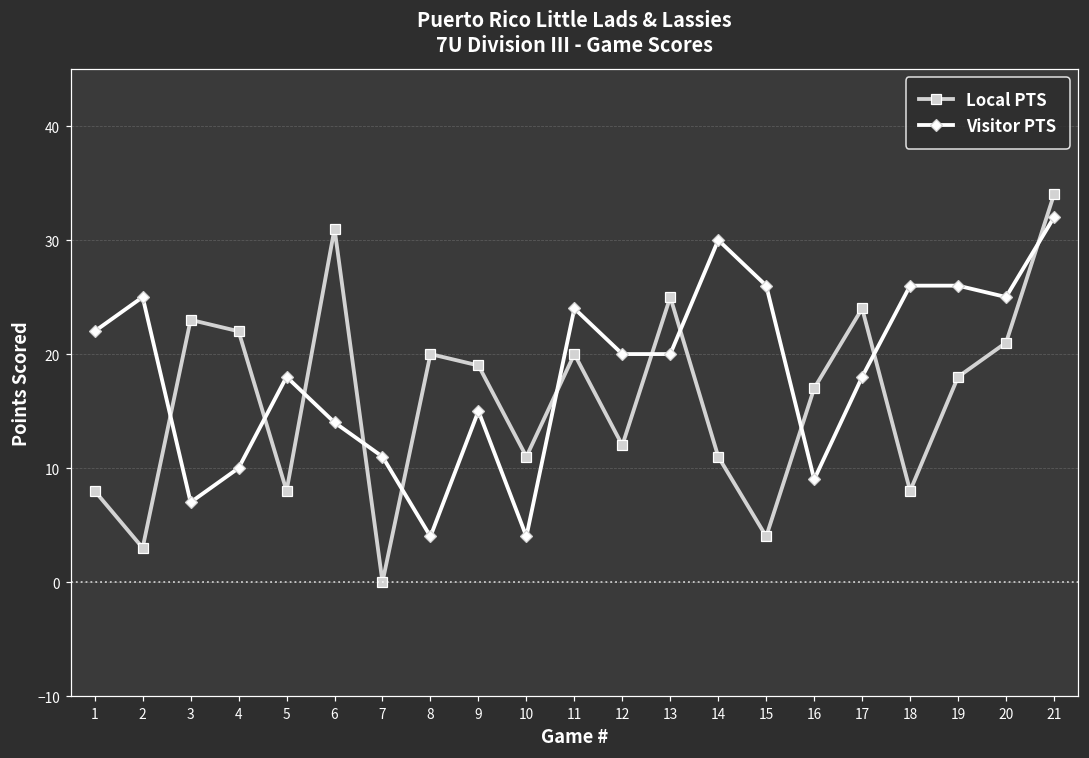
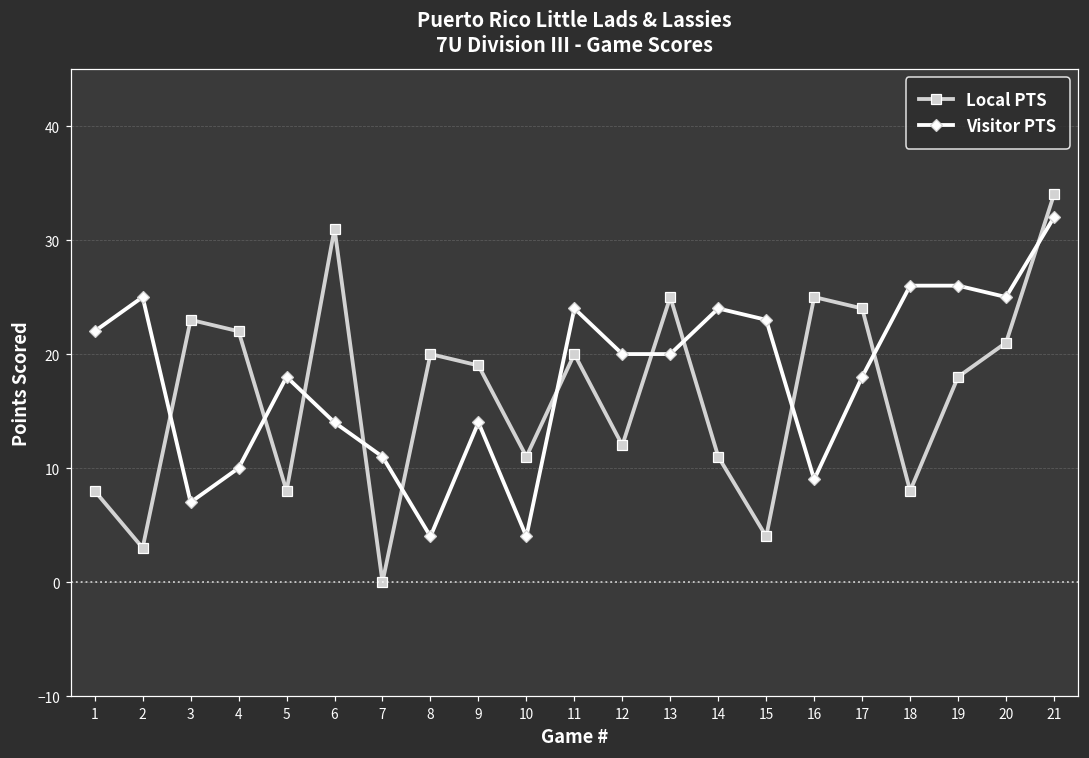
Visitor PTS, 9: 15 -> 14
Visitor PTS, 14: 30 -> 24
Visitor PTS, 15: 26 -> 23
Local PTS, 16: 17 -> 25
